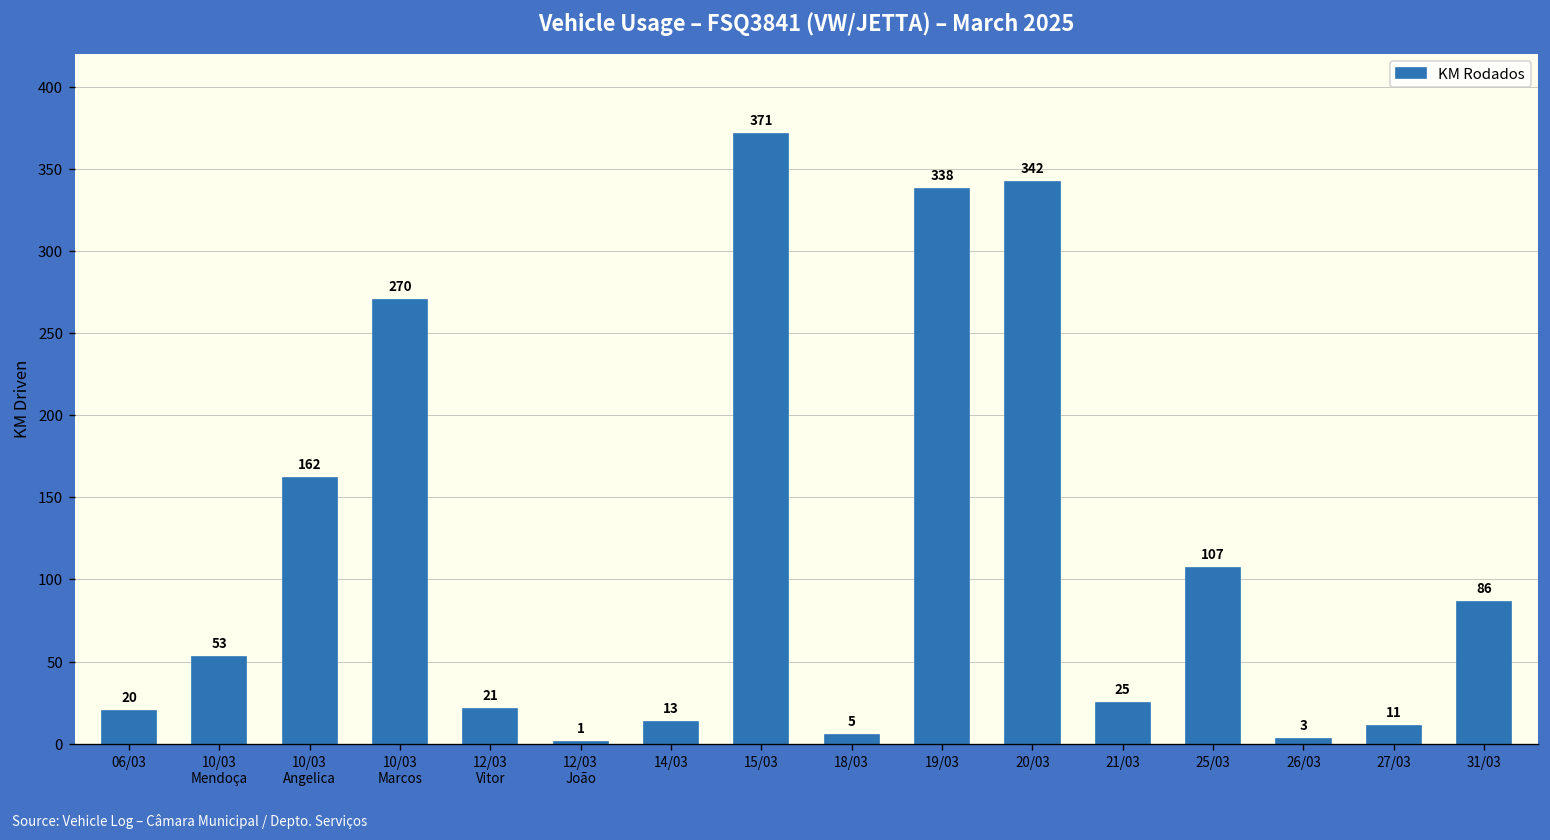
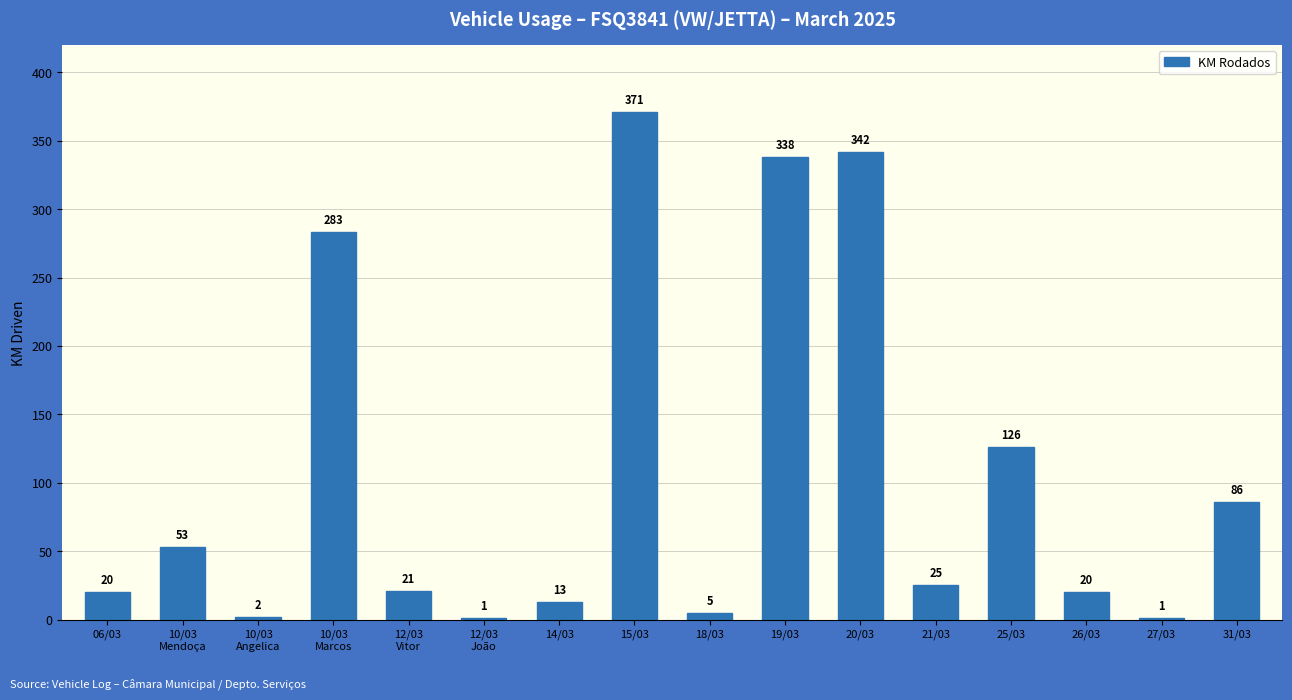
10/03 Angelica: 162 -> 2
10/03 Marcos: 270 -> 283
25/03: 107 -> 126
26/03: 3 -> 20
27/03: 11 -> 1
